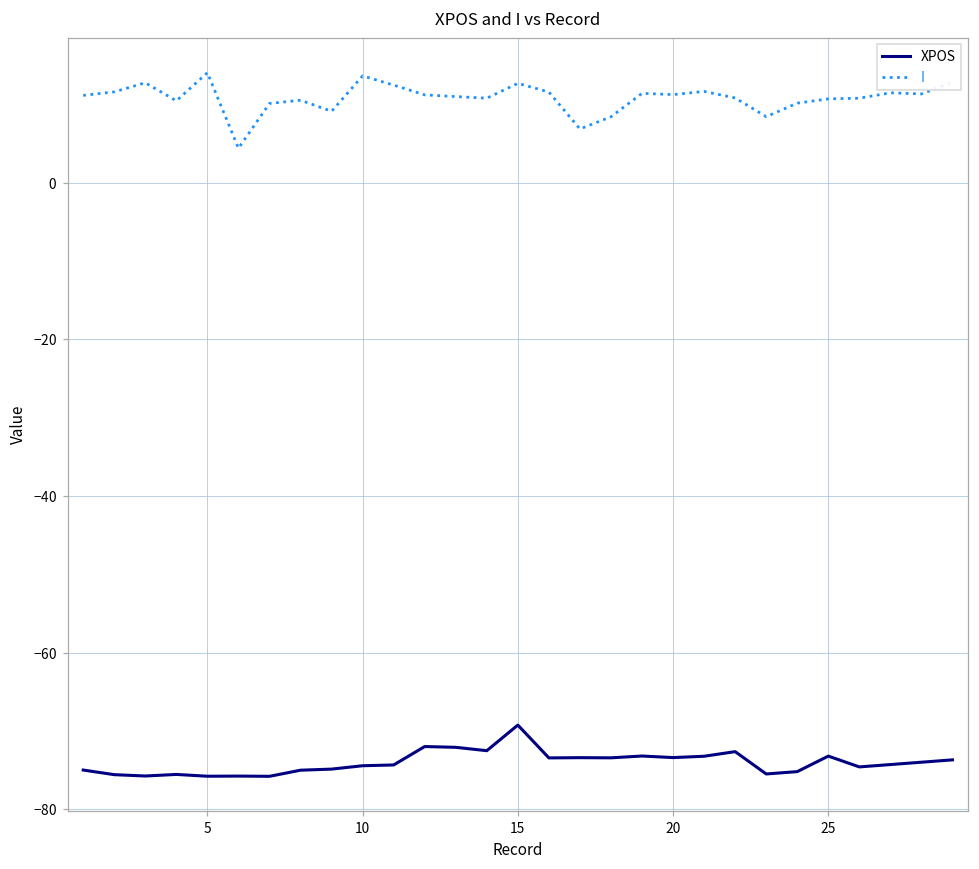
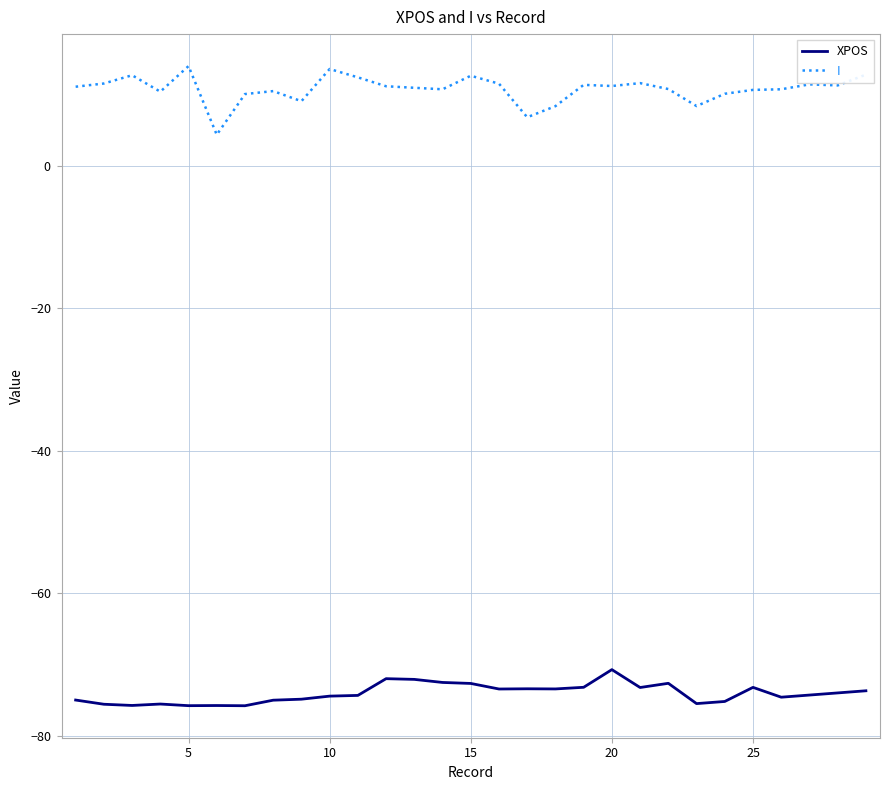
XPOS, 15: -69 -> -73
XPOS, 20: -73 -> -71
